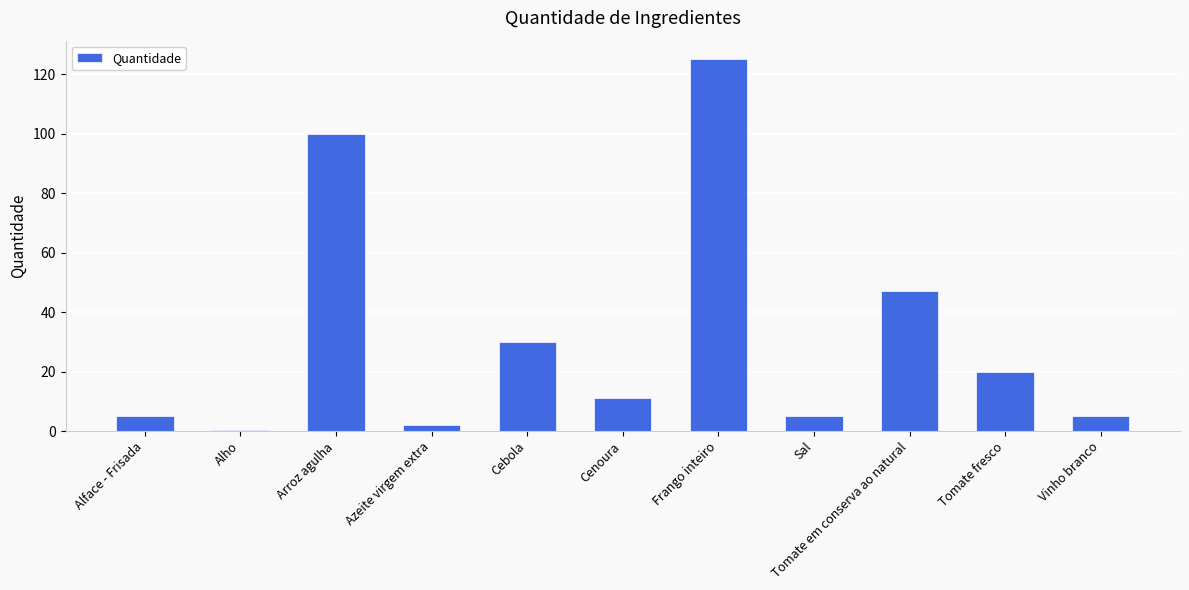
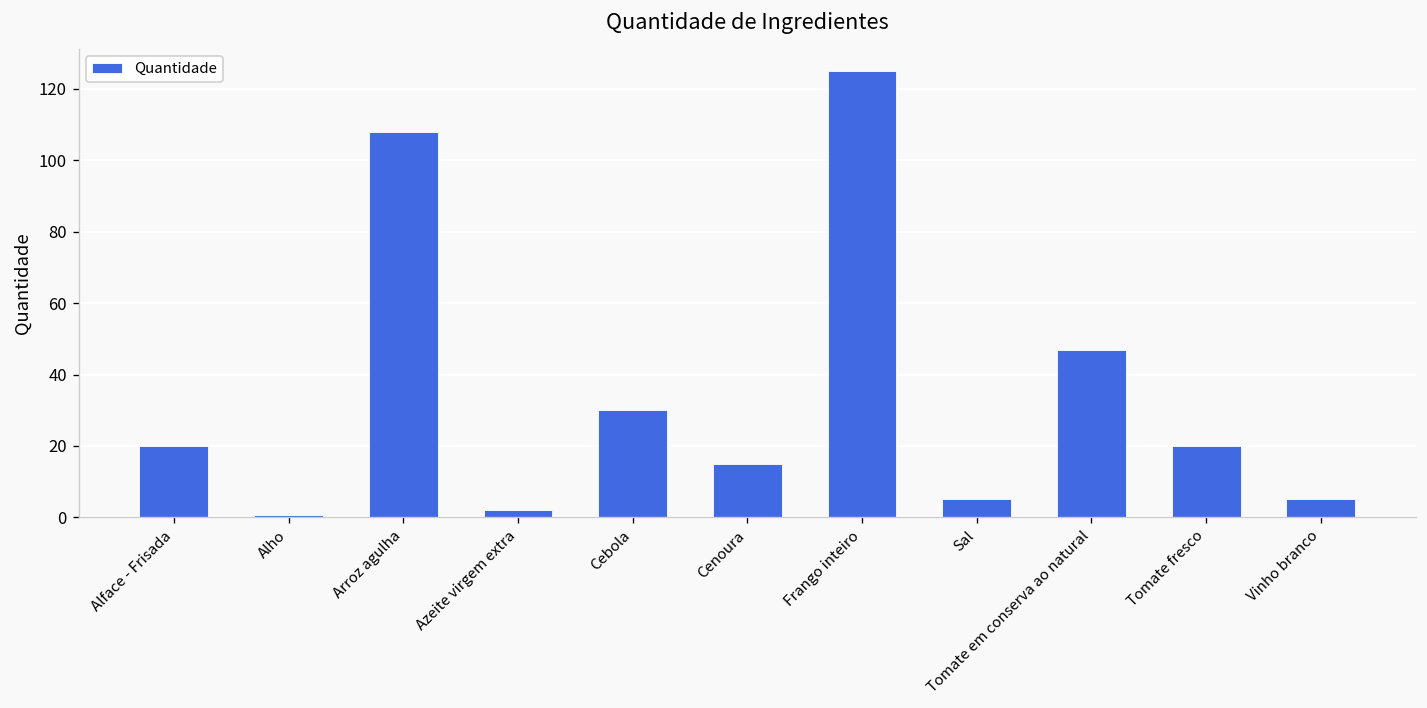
Alface - Frisada: 5 -> 20
Arroz agulha: 100 -> 108
Cenoura: 11 -> 15
